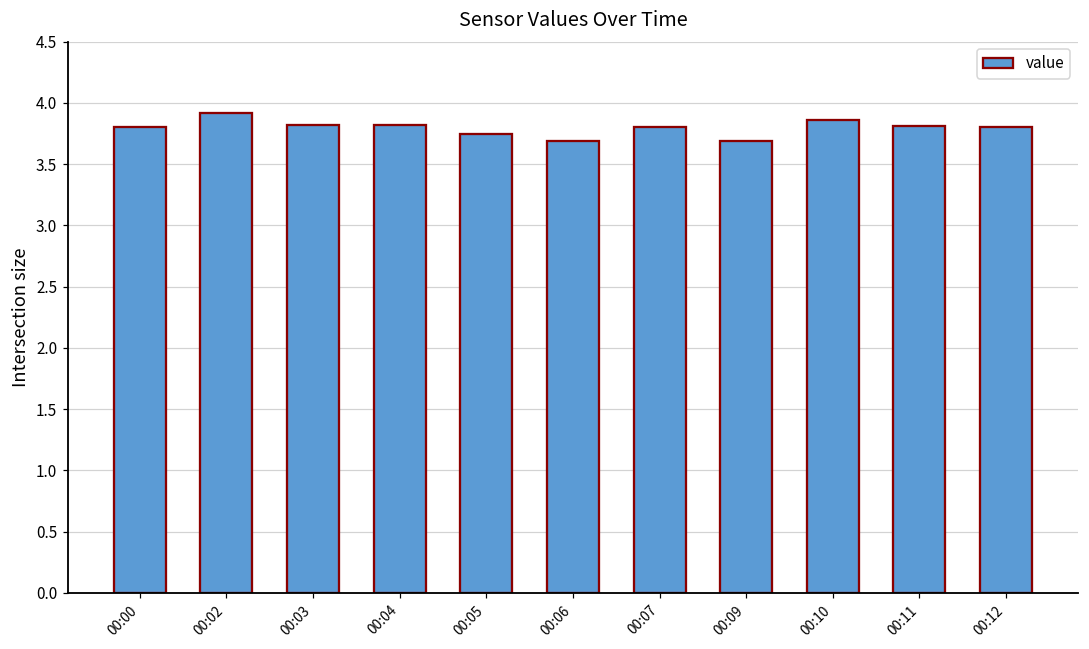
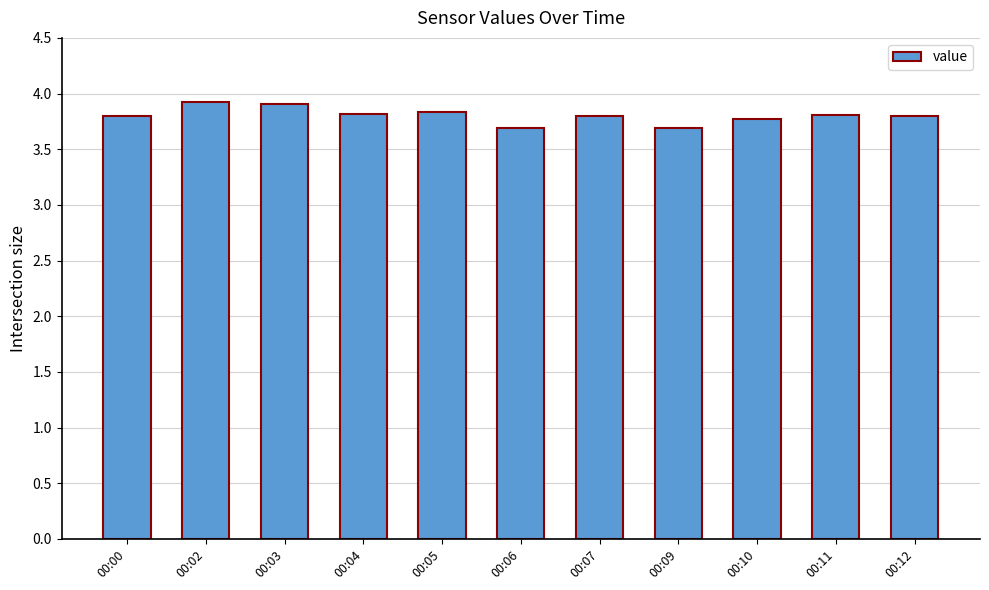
00:03: 3.82 -> 3.91
00:05: 3.75 -> 3.83
00:10: 3.86 -> 3.77
